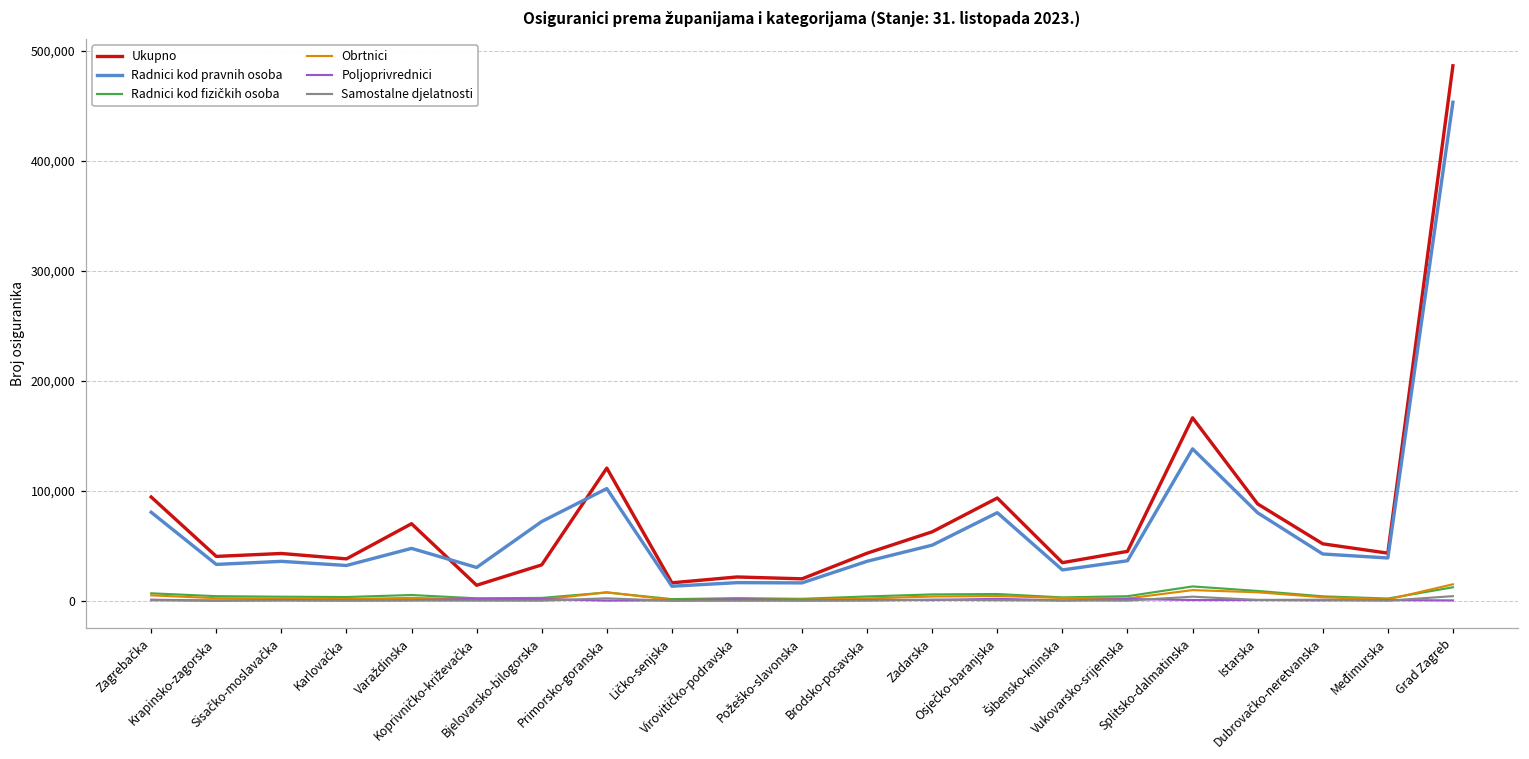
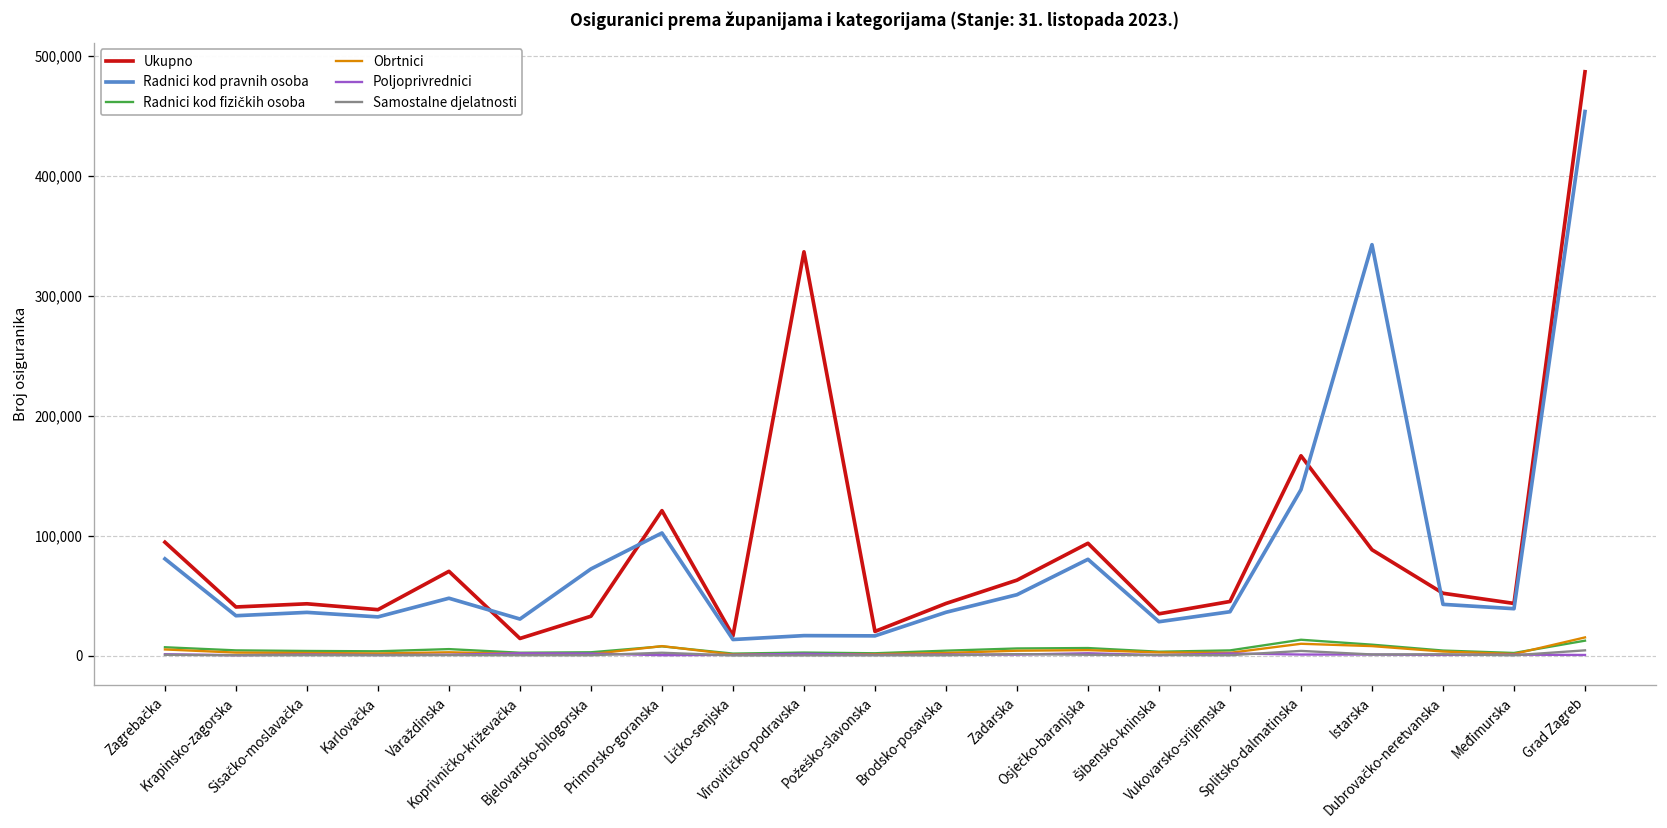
Ukupno, Virovitičko-podravska: 20,000 -> 340,000
Radnici kod pravnih osoba, Istarska: 80,000 -> 340,000
